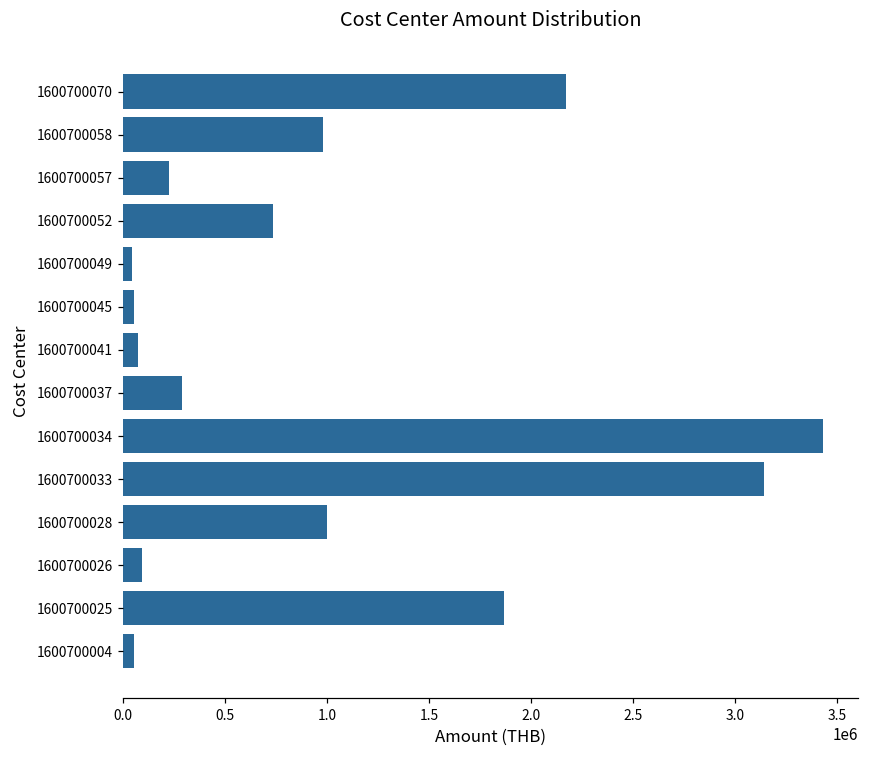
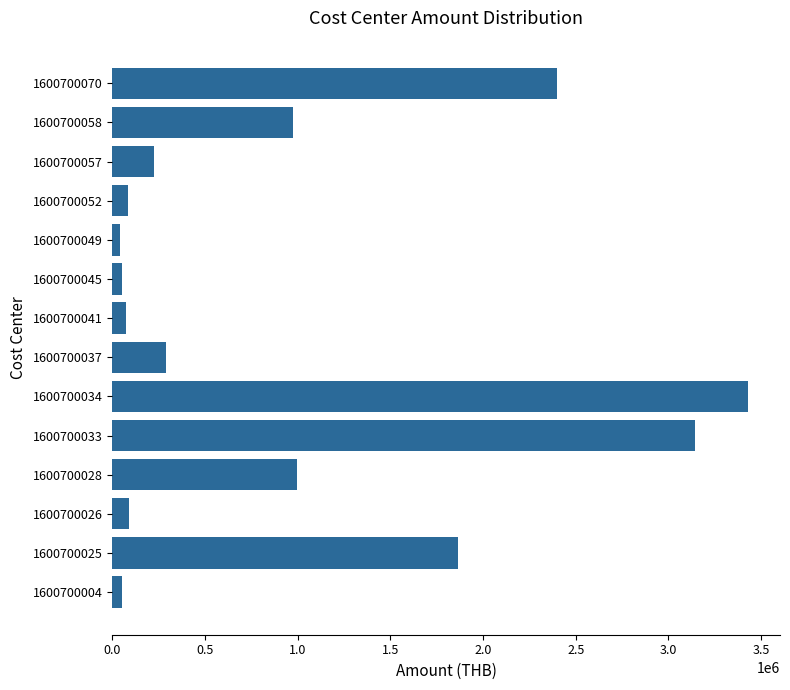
1600700070: 2170000 -> 2400000
1600700052: 730000 -> 80000
